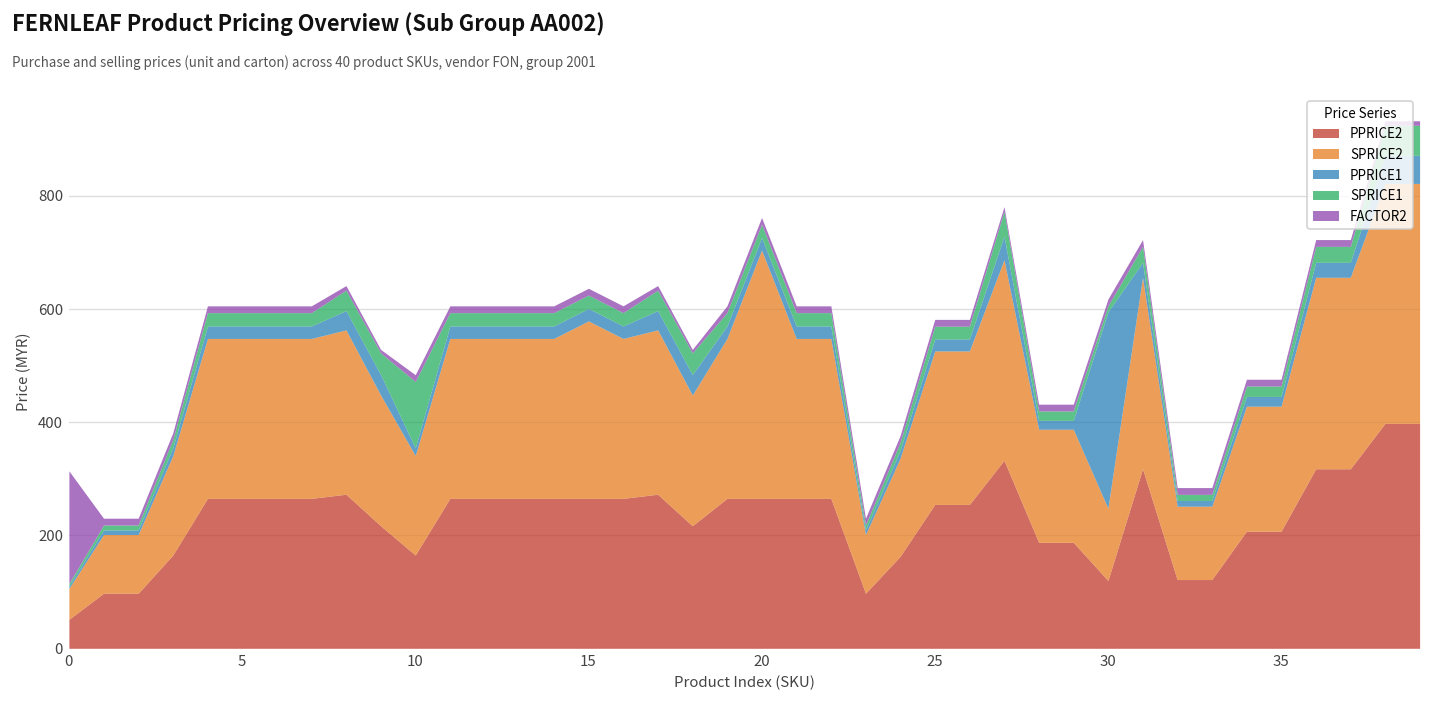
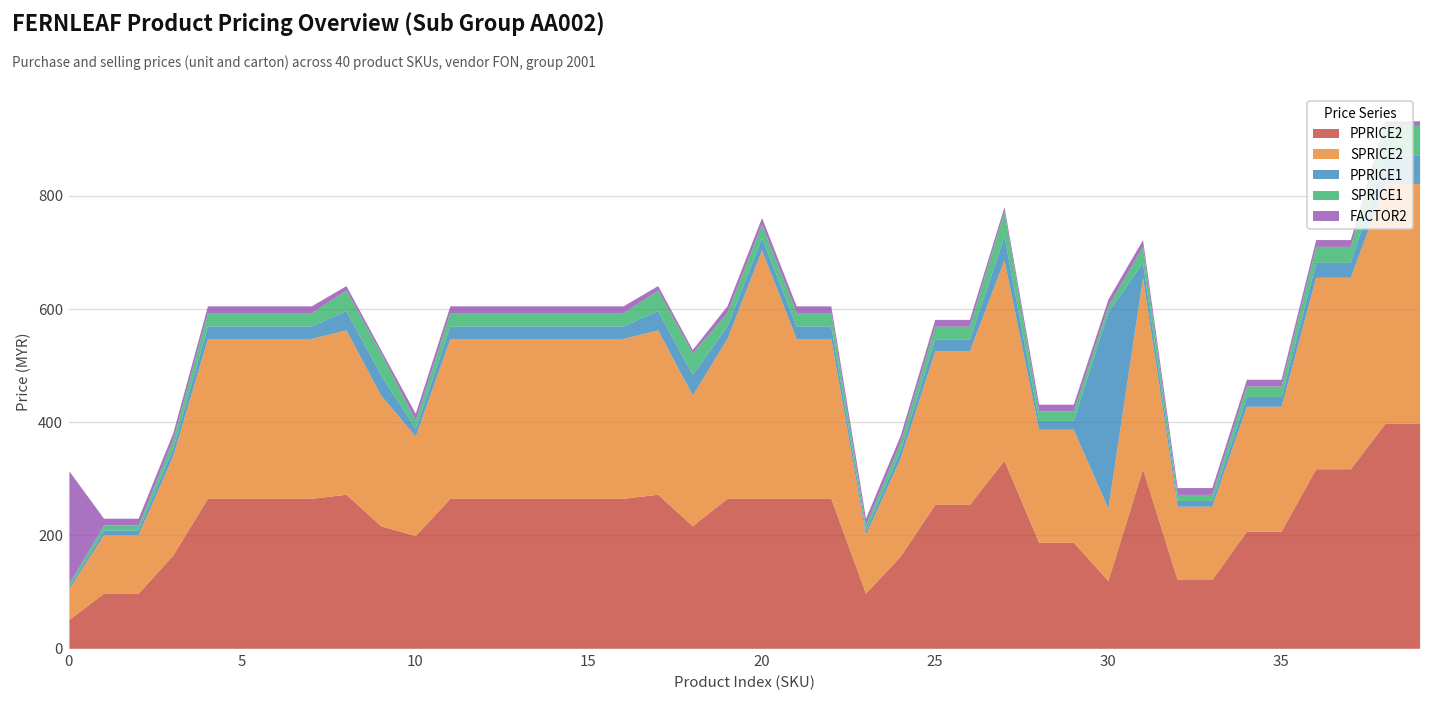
PPRICE2, 10: 160 -> 200
SPRICE1, 10: 120 -> 10
SPRICE2, 15: 310 -> 280
